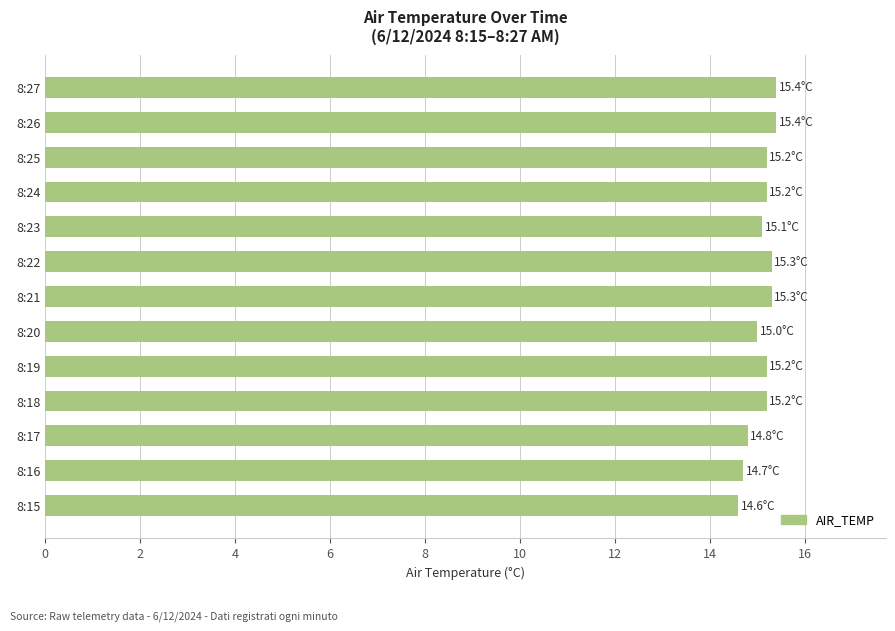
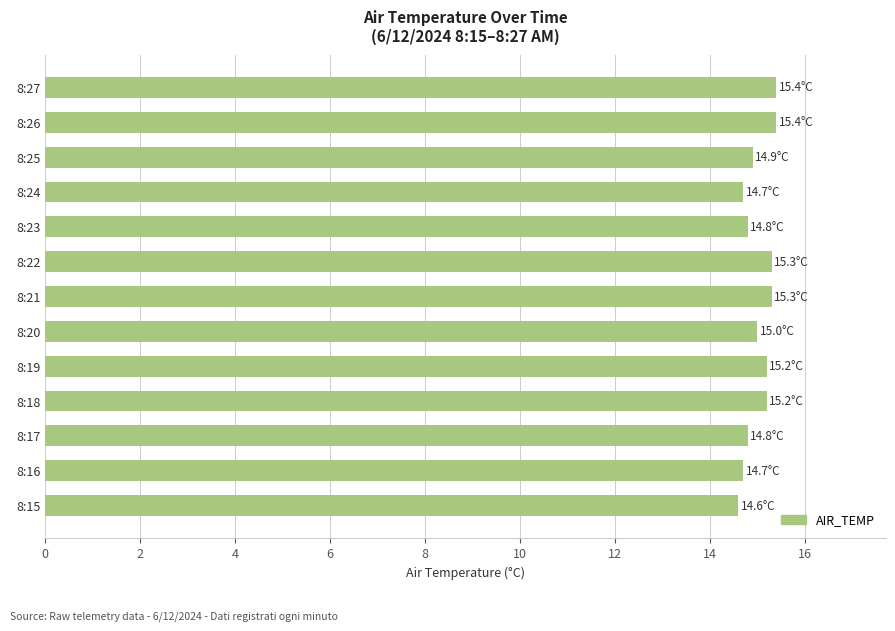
8:25: 15.2°C -> 14.9°C
8:24: 15.2°C -> 14.7°C
8:23: 15.1°C -> 14.8°C
